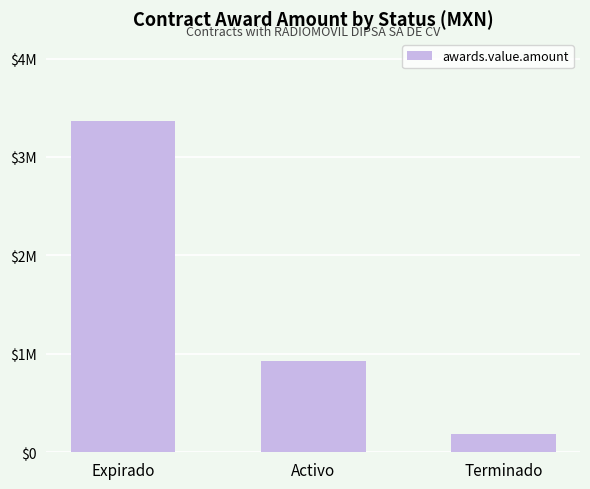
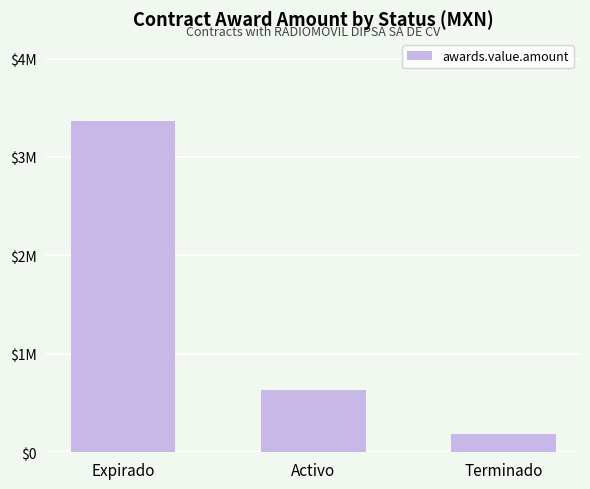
Activo: $900000 -> $600000
